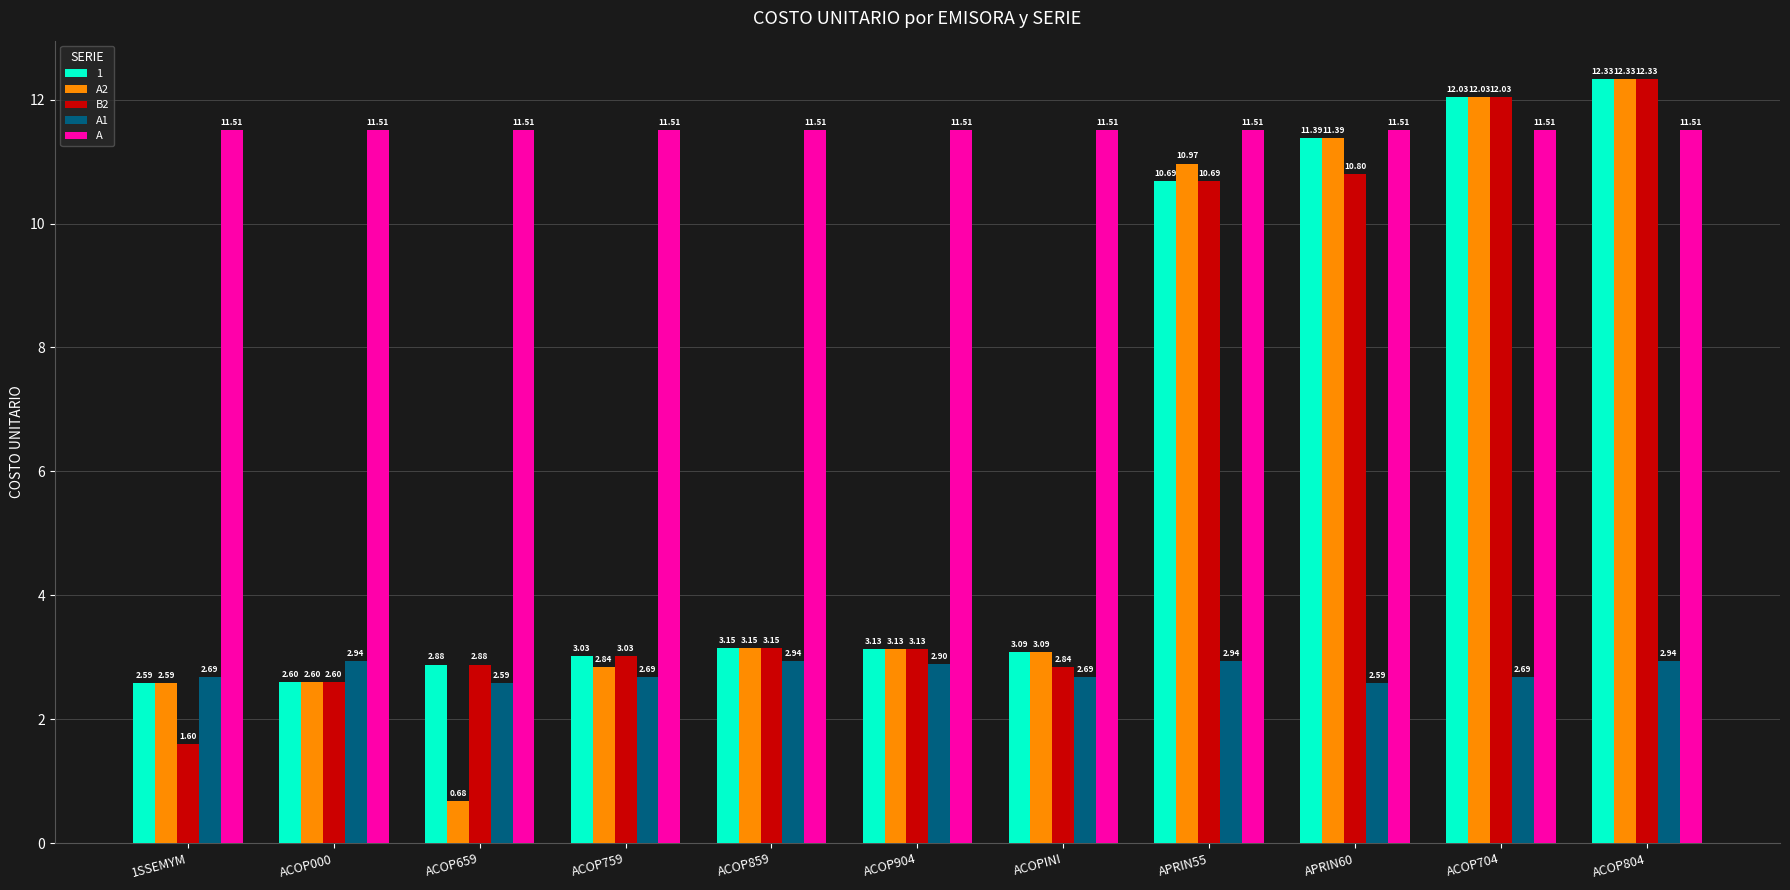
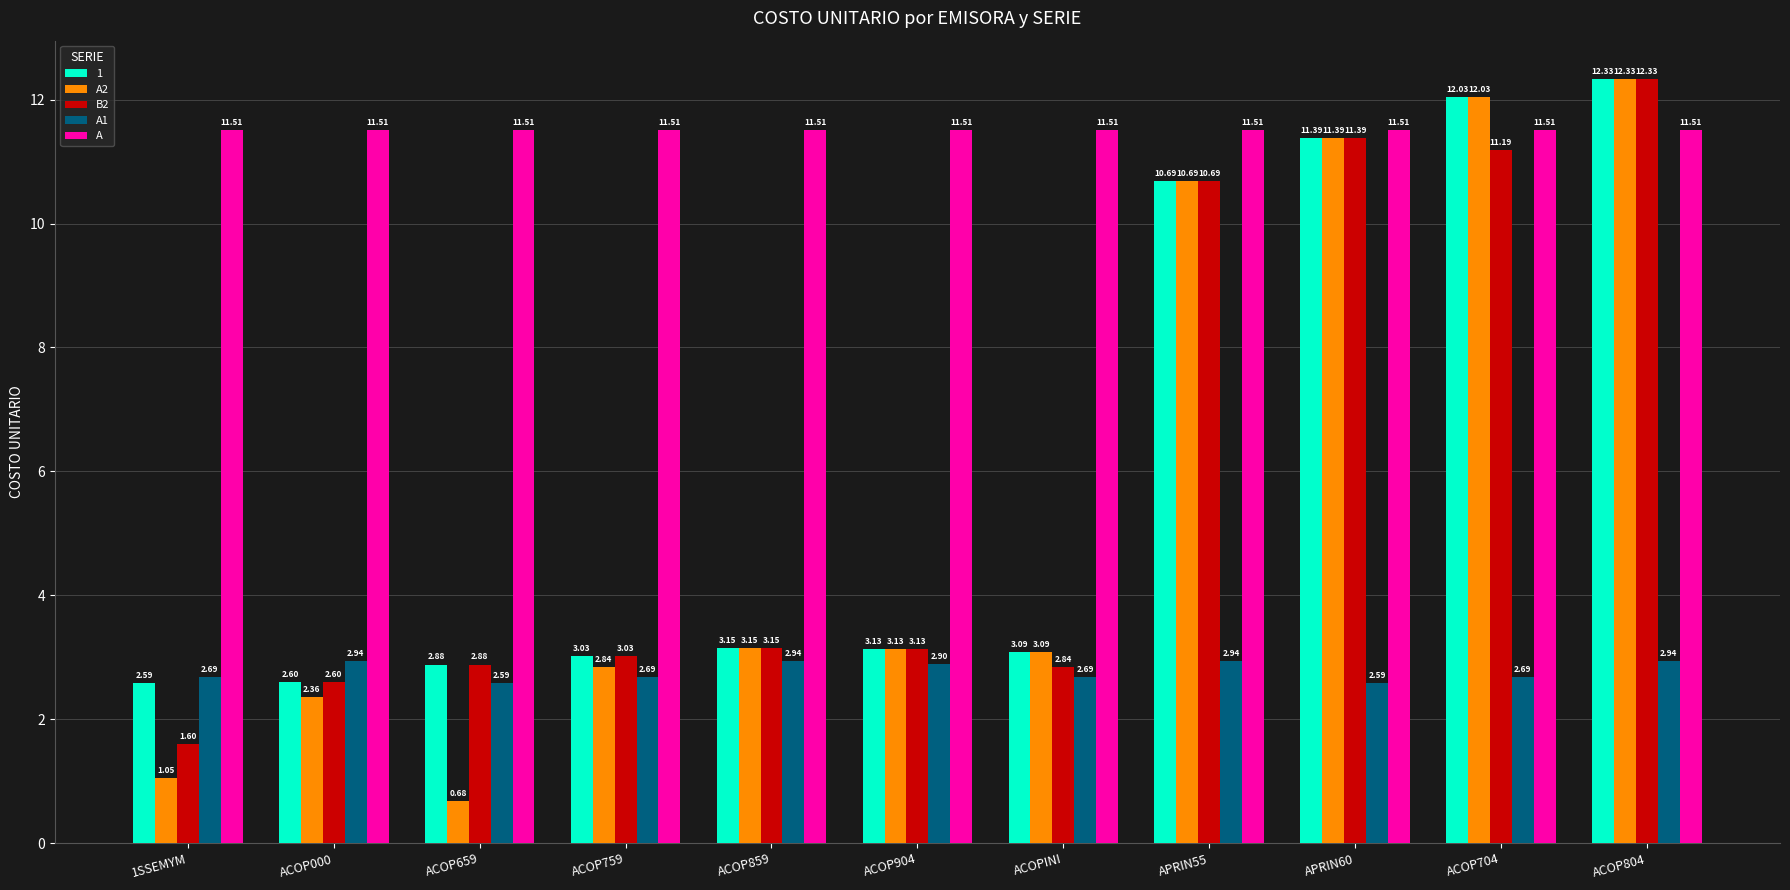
A2, 1SSEMYM: 2.59 -> 1.05
A2, ACOP000: 2.60 -> 2.36
A2, APRIN55: 10.97 -> 10.69
B2, APRIN60: 10.80 -> 11.39
B2, ACOP704: 12.03 -> 11.19
